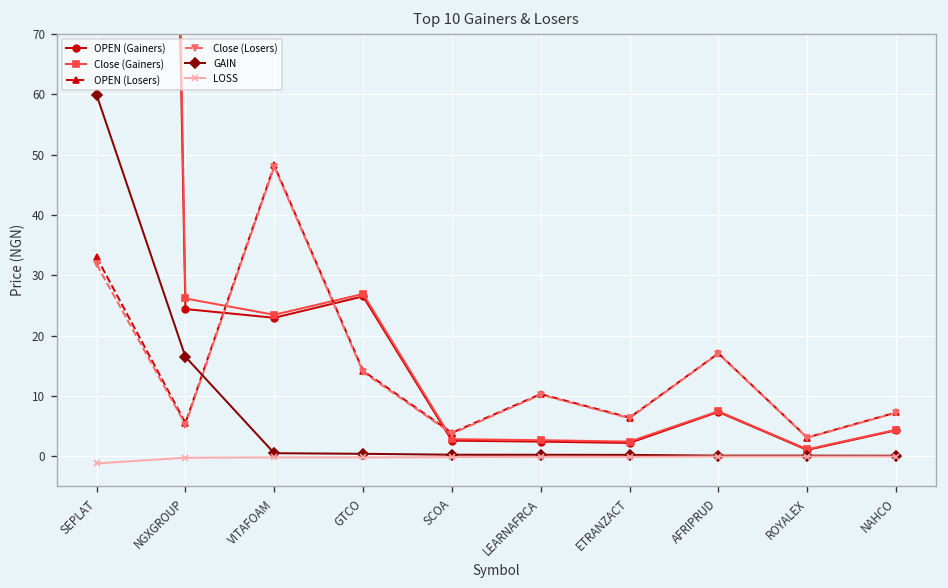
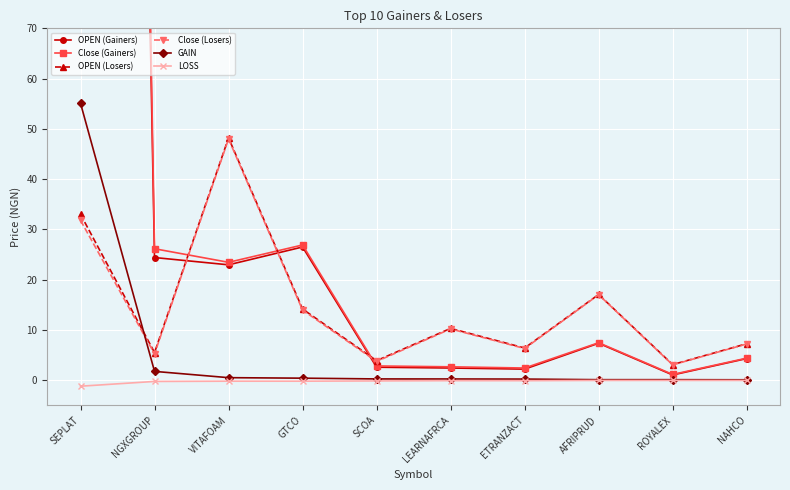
GAIN, SEPLAT: 60 -> 55
GAIN, NGXGROUP: 16 -> 2
